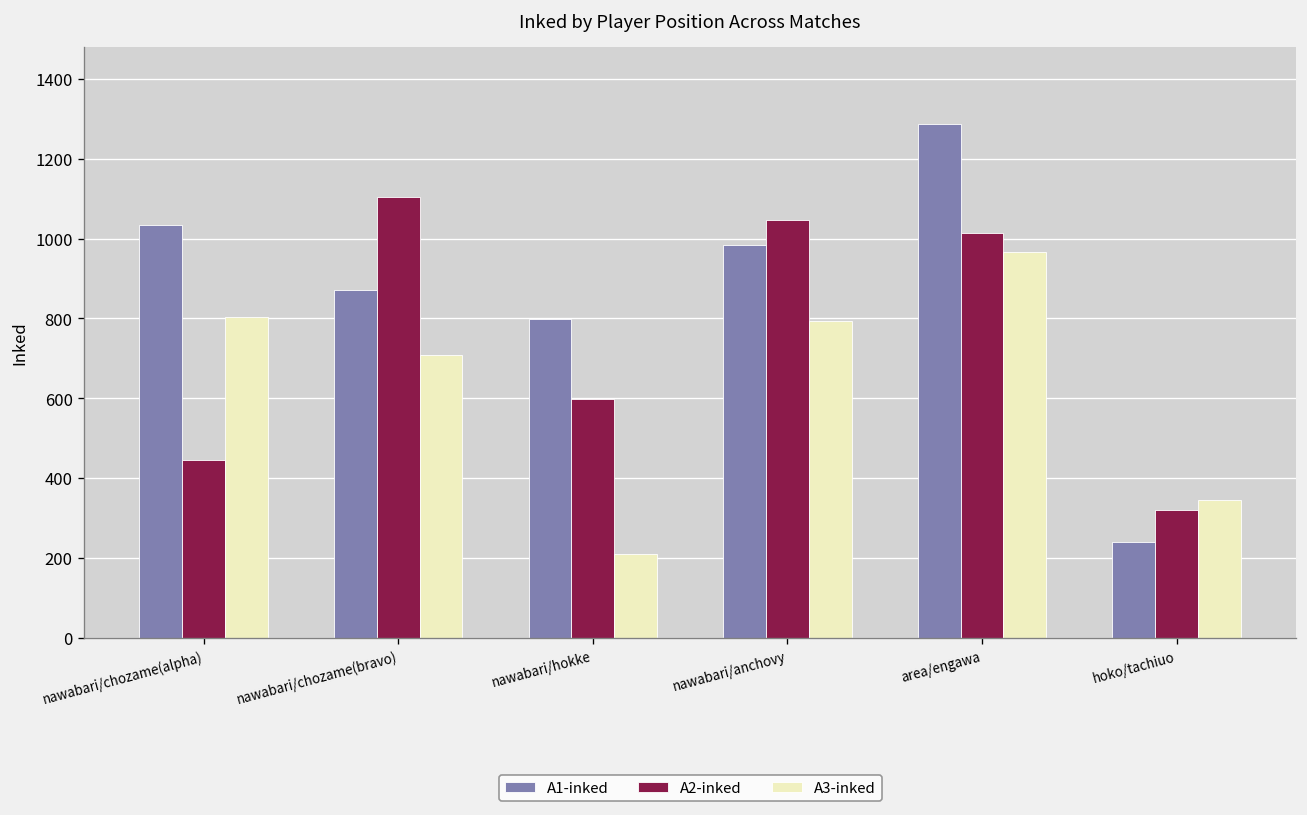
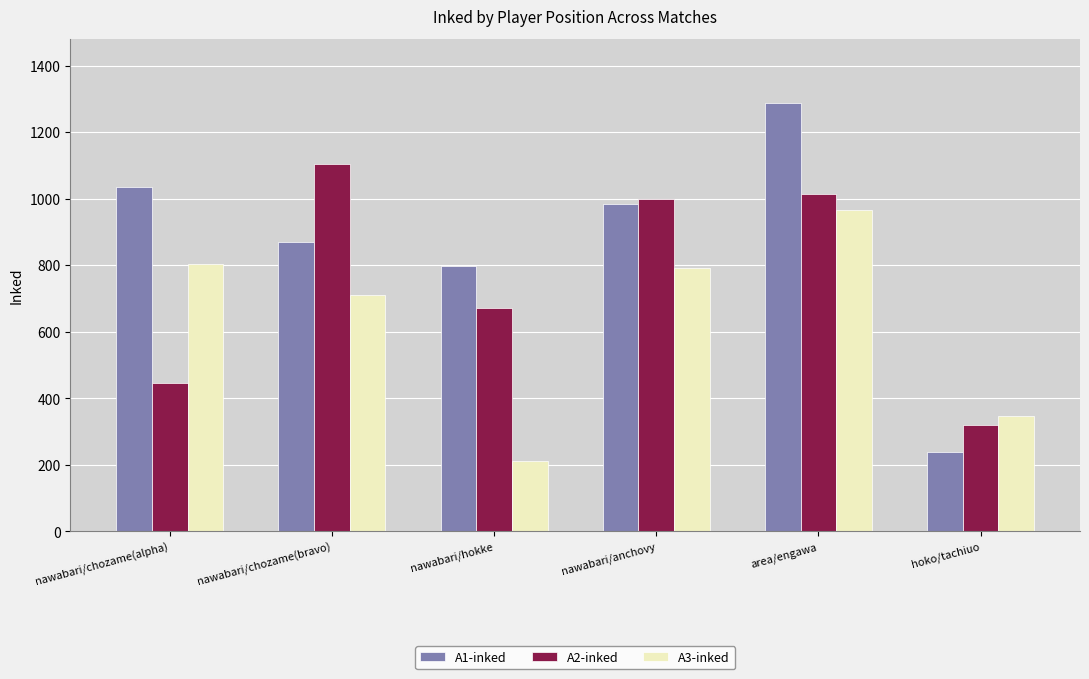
A2-inked, nawabari/hokke: 600 -> 670
A2-inked, nawabari/anchovy: 1050 -> 1000
